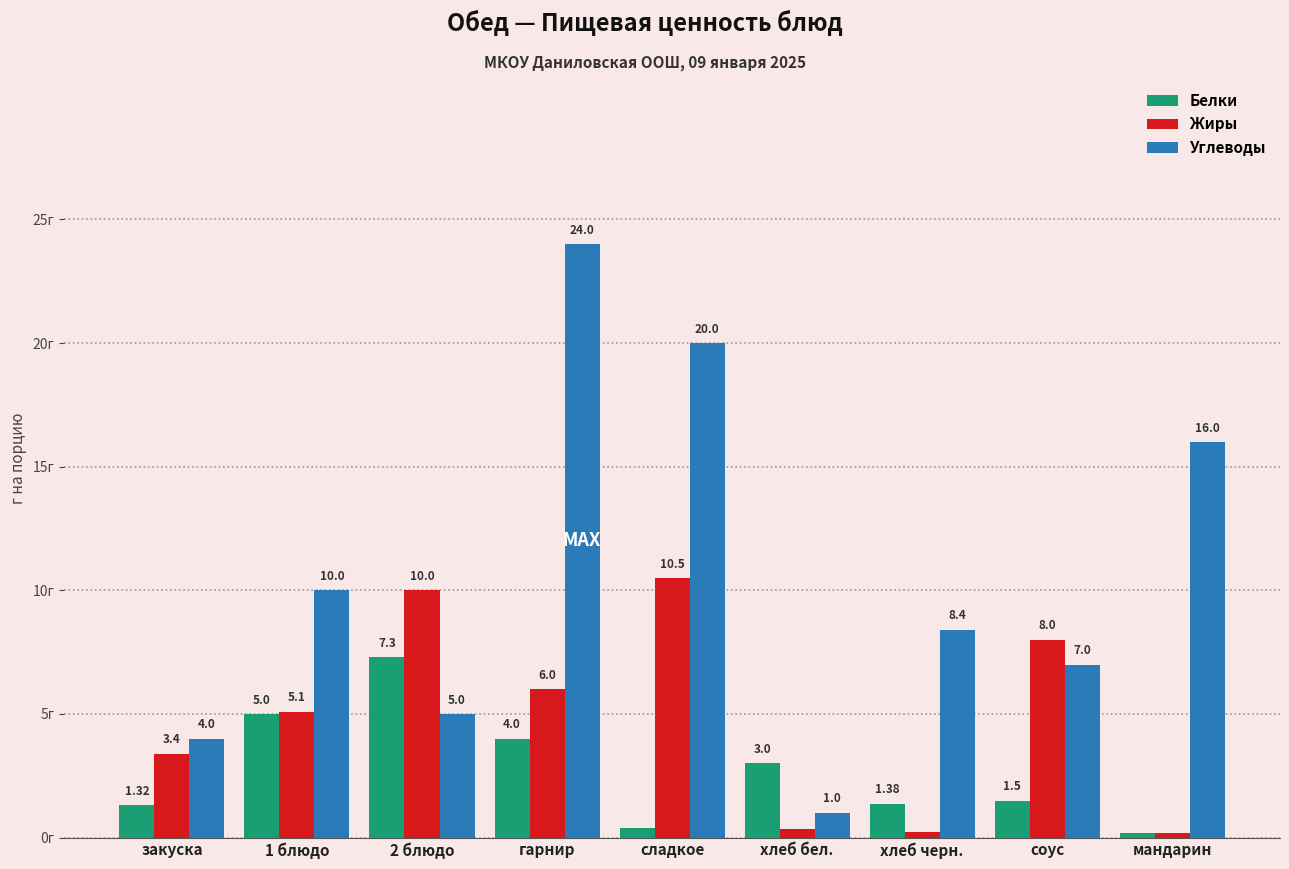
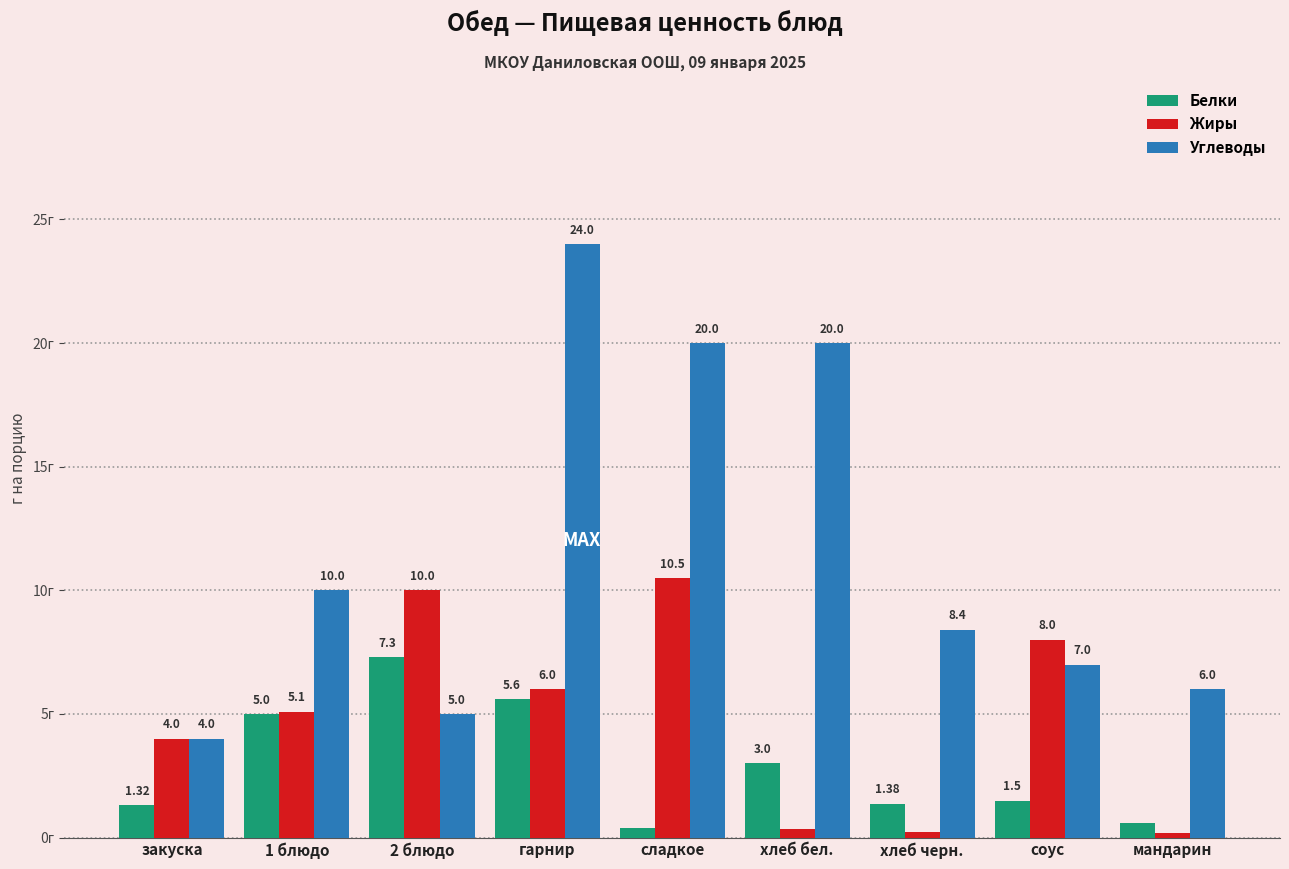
Жиры, закуска: 3.4 -> 4.0
Белки, гарнир: 4.0 -> 5.6
Углеводы, хлеб бел.: 1.0 -> 20.0
Белки, мандарин: 0.2г -> 0.6г
Углеводы, мандарин: 16.0 -> 6.0
